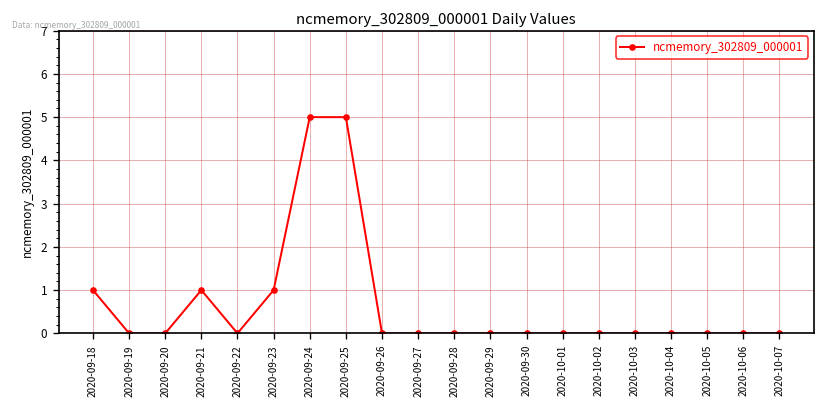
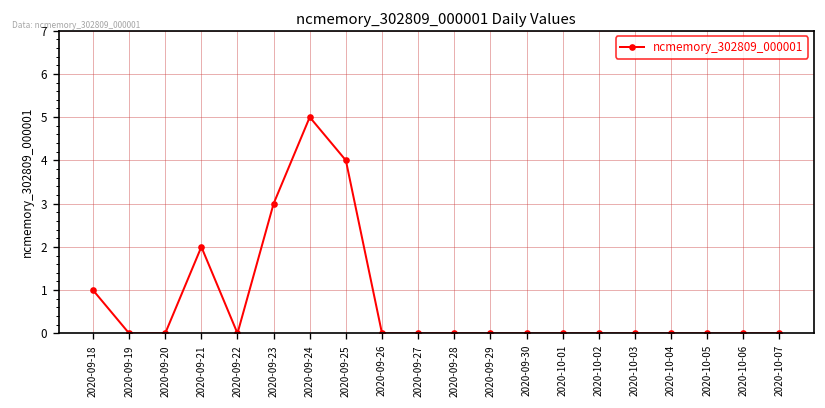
2020-09-21: 1 -> 2
2020-09-23: 1 -> 3
2020-09-25: 5 -> 4
